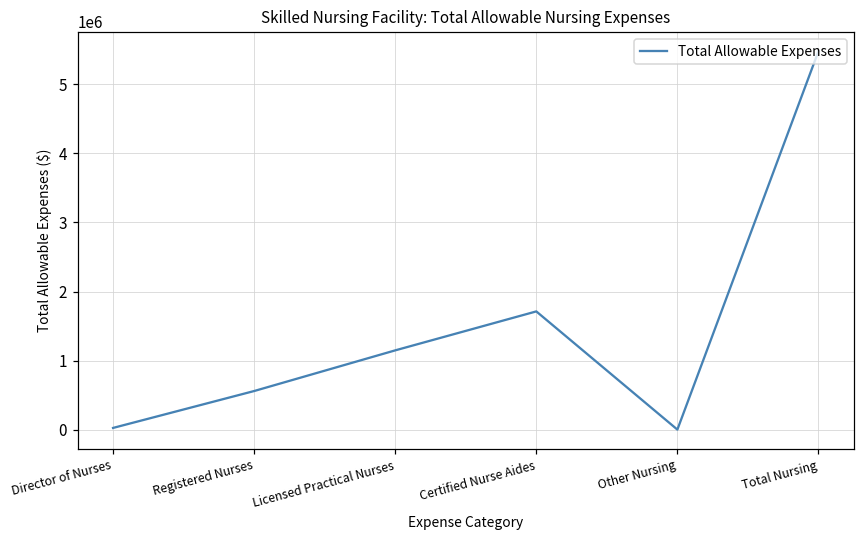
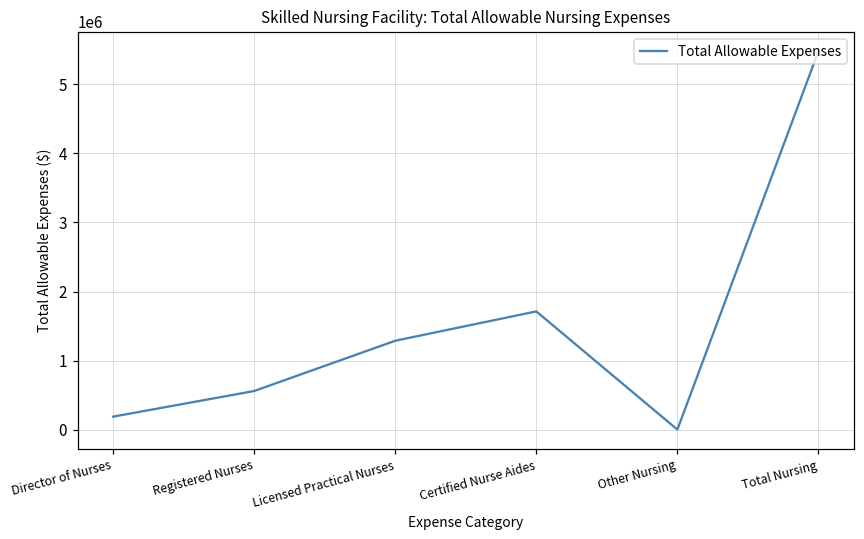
Director of Nurses: 0 -> 200000
Licensed Practical Nurses: 1200000 -> 1300000
